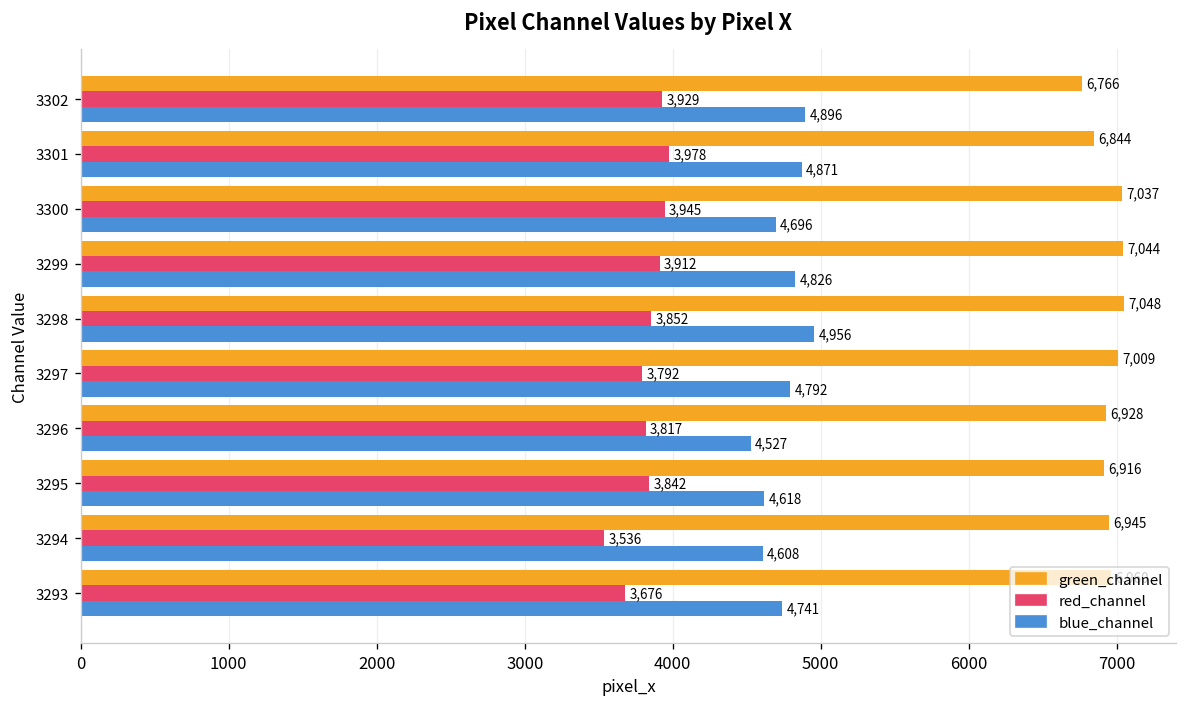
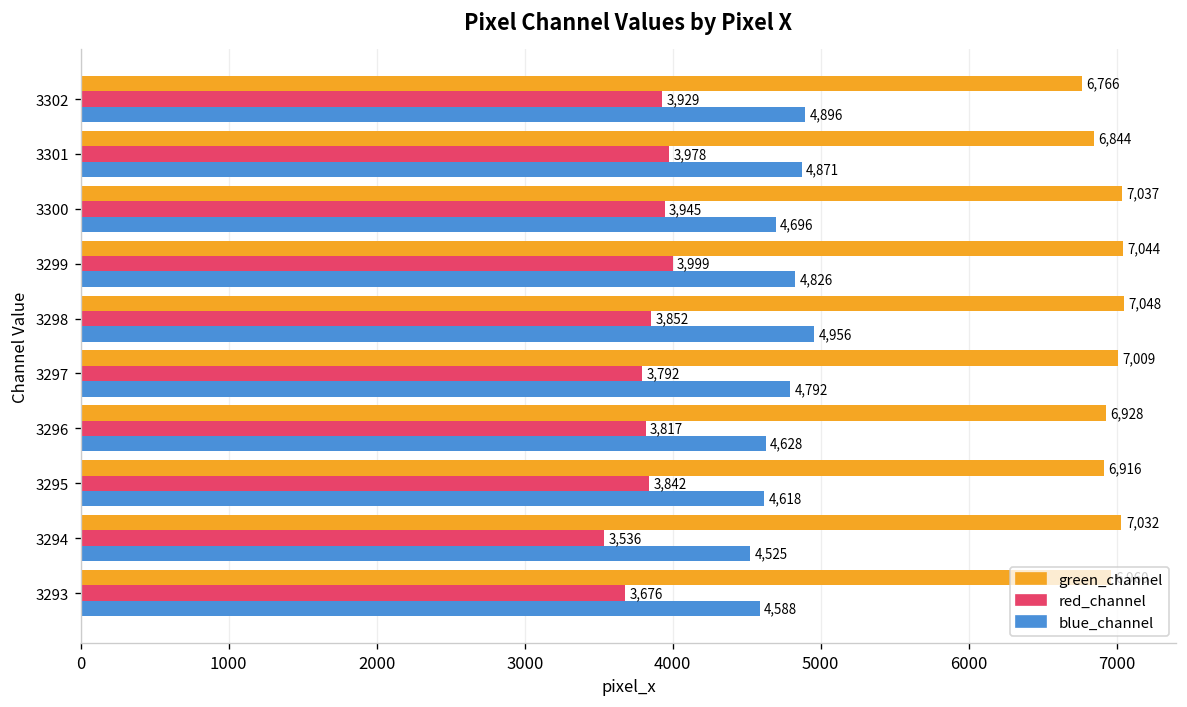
red_channel, 3299: 3,912 -> 3,999
blue_channel, 3296: 4,527 -> 4,628
green_channel, 3294: 6,945 -> 7,032
blue_channel, 3294: 4,608 -> 4,525
blue_channel, 3293: 4,741 -> 4,588
